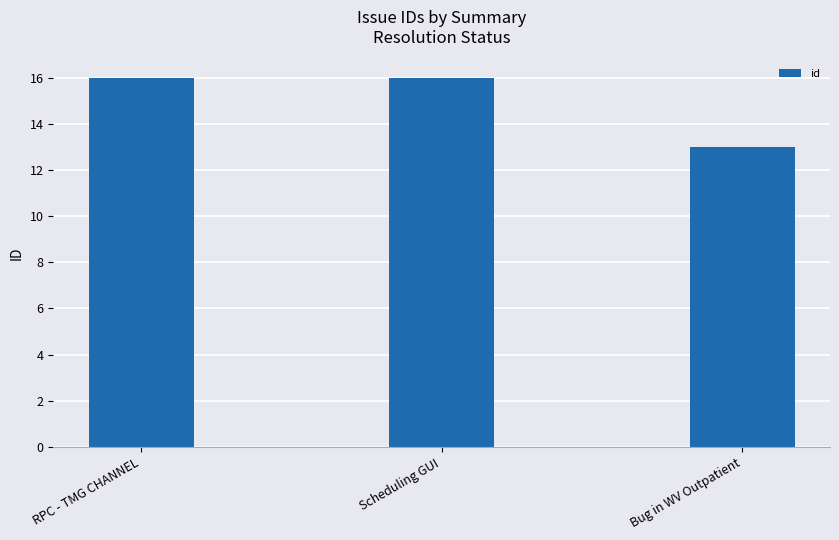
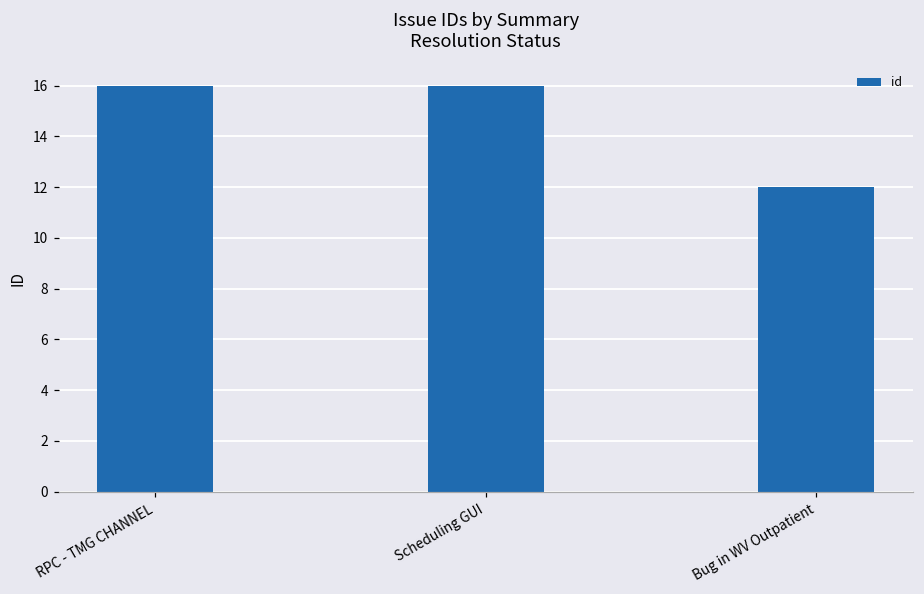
Bug in WV Outpatient: 13 -> 12
